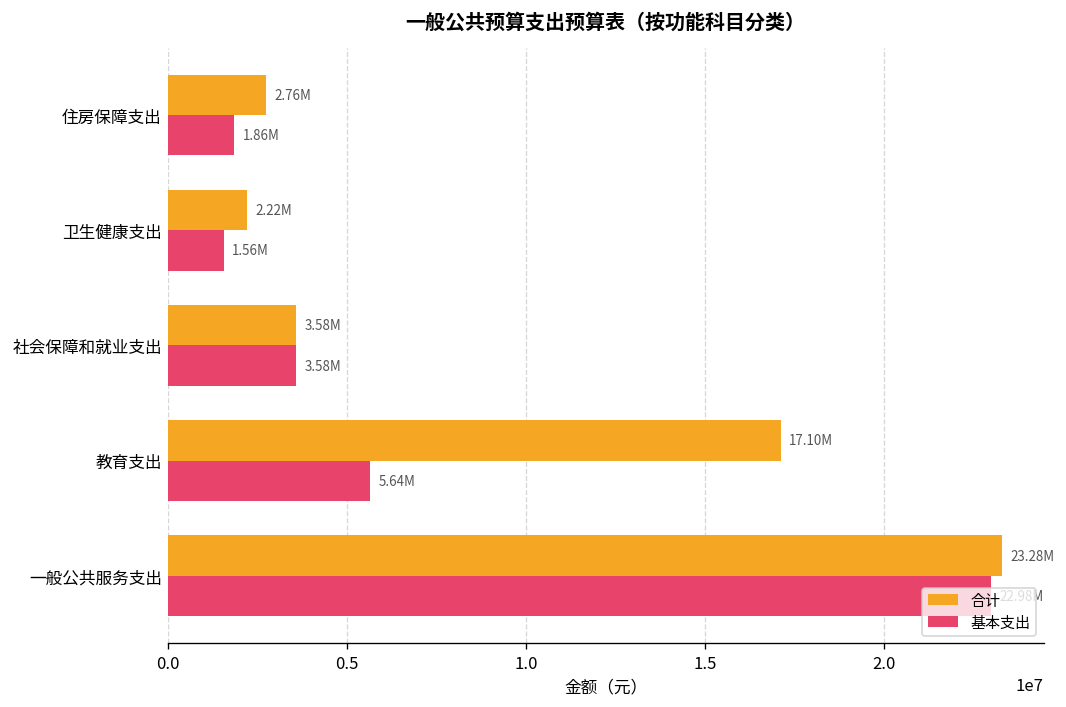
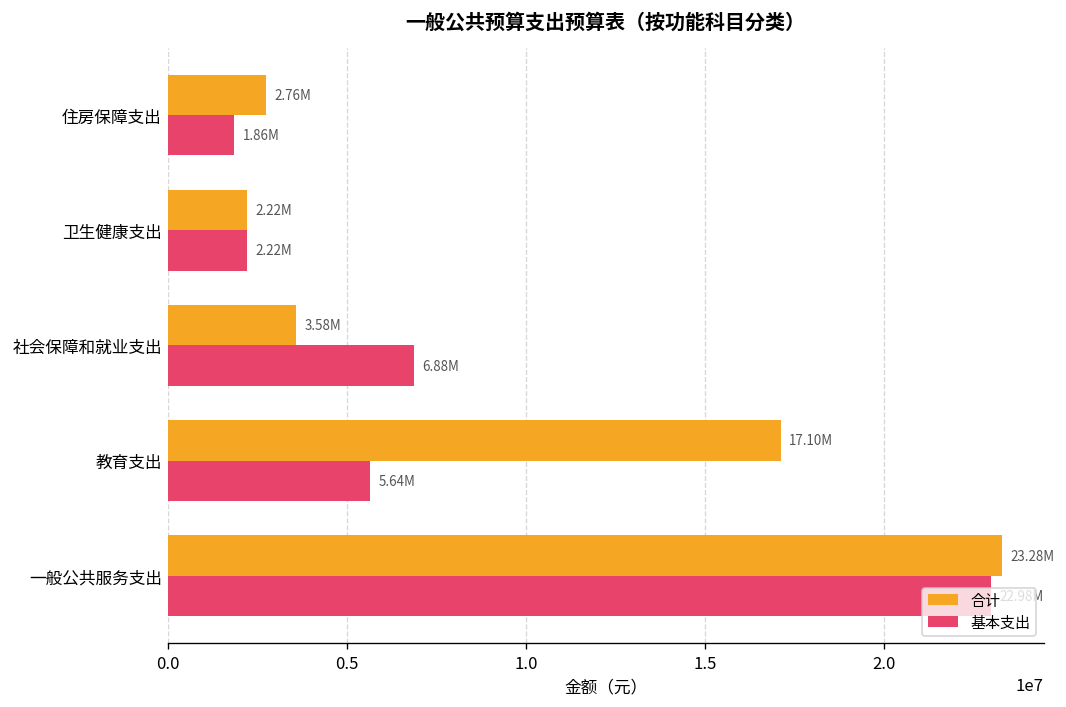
基本支出, 卫生健康支出: 1.56M -> 2.22M
基本支出, 社会保障和就业支出: 3.58M -> 6.88M
